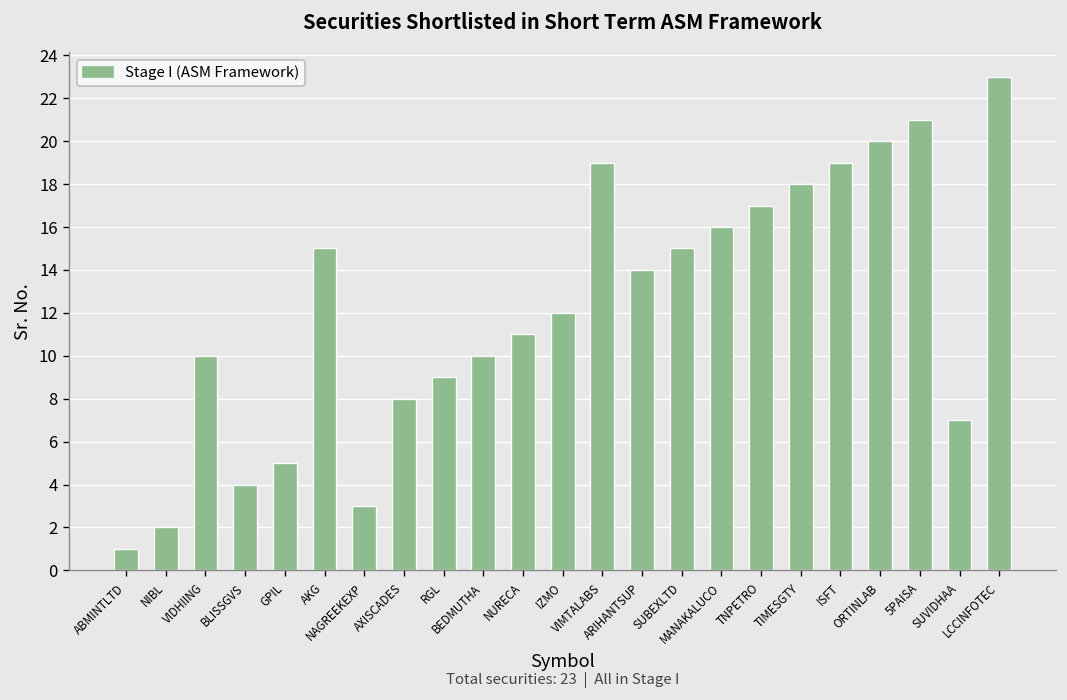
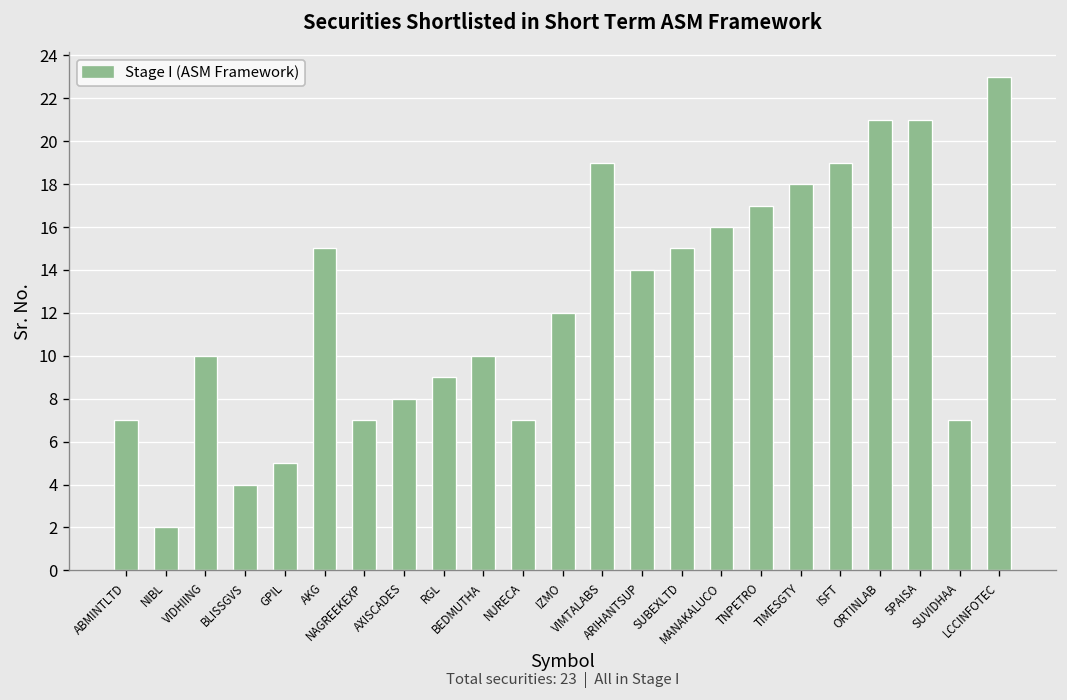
ABMINTLTD: 1 -> 7
NAGREEKEXP: 3 -> 7
NURECA: 11 -> 7
ORTINLAB: 20 -> 21
